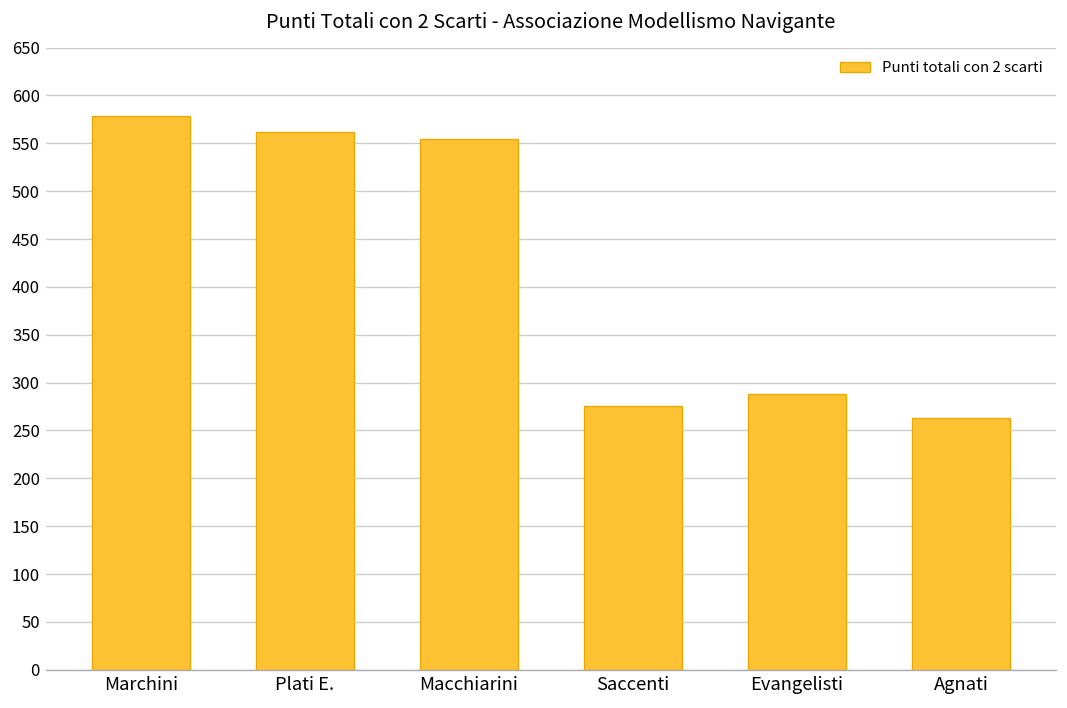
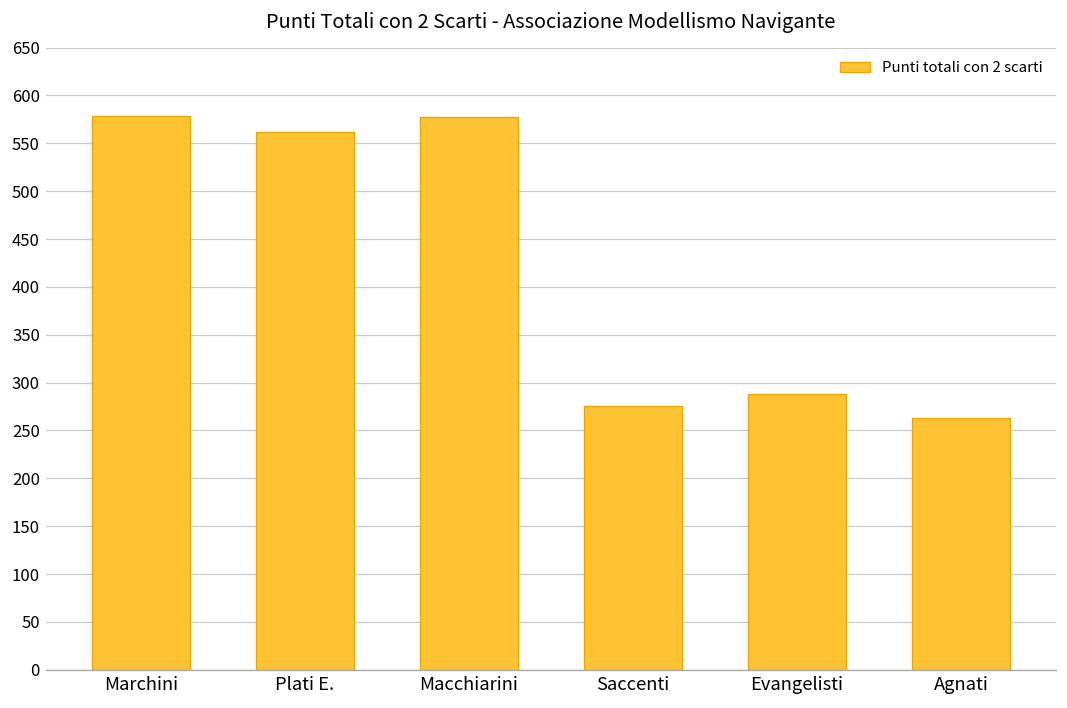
Macchiarini: 550 -> 580
